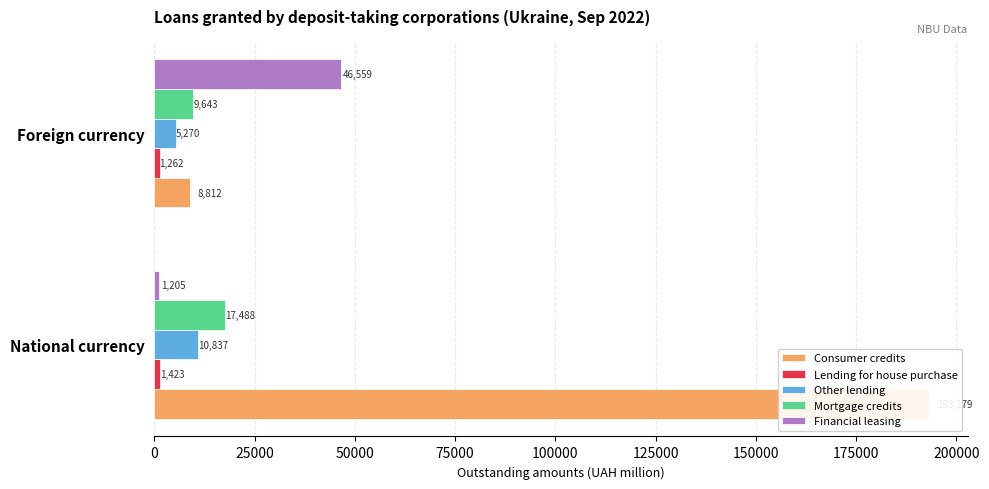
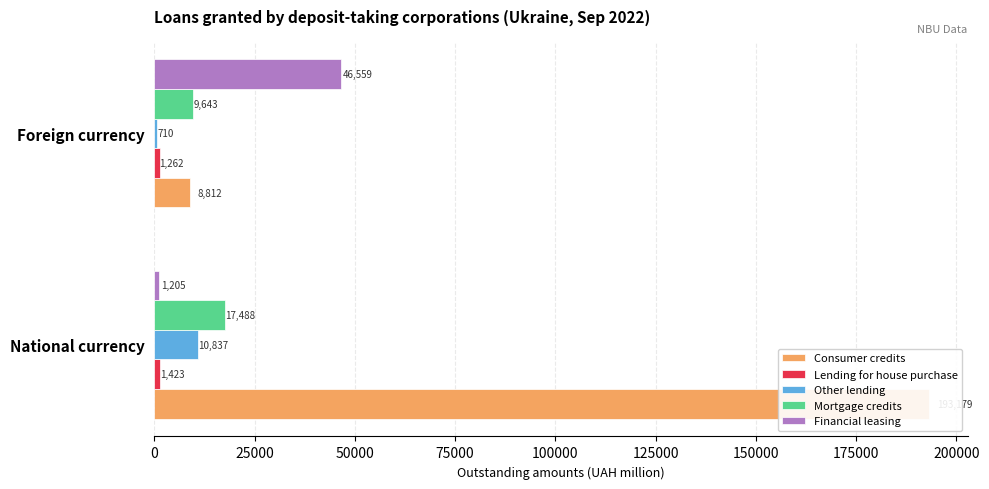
Other lending, Foreign currency: 5,270 -> 710
